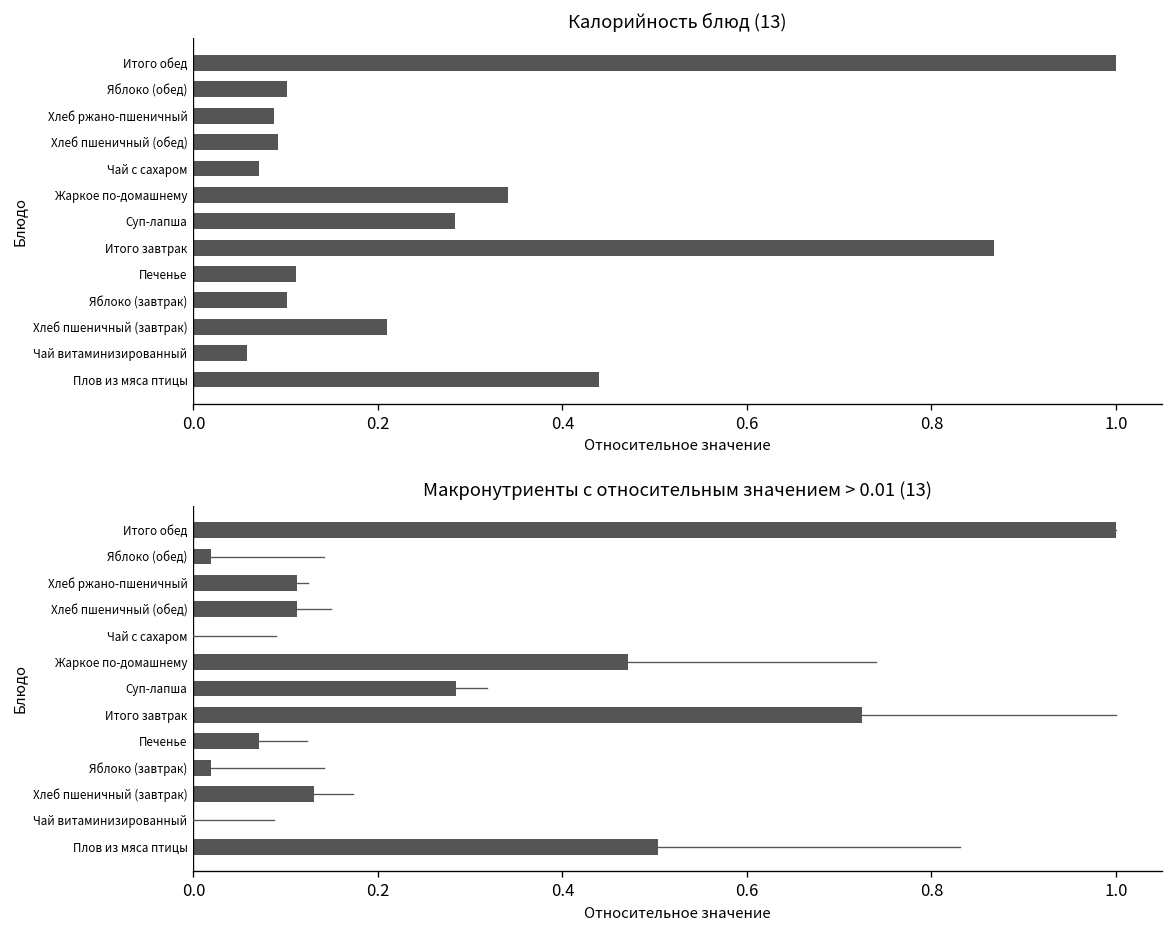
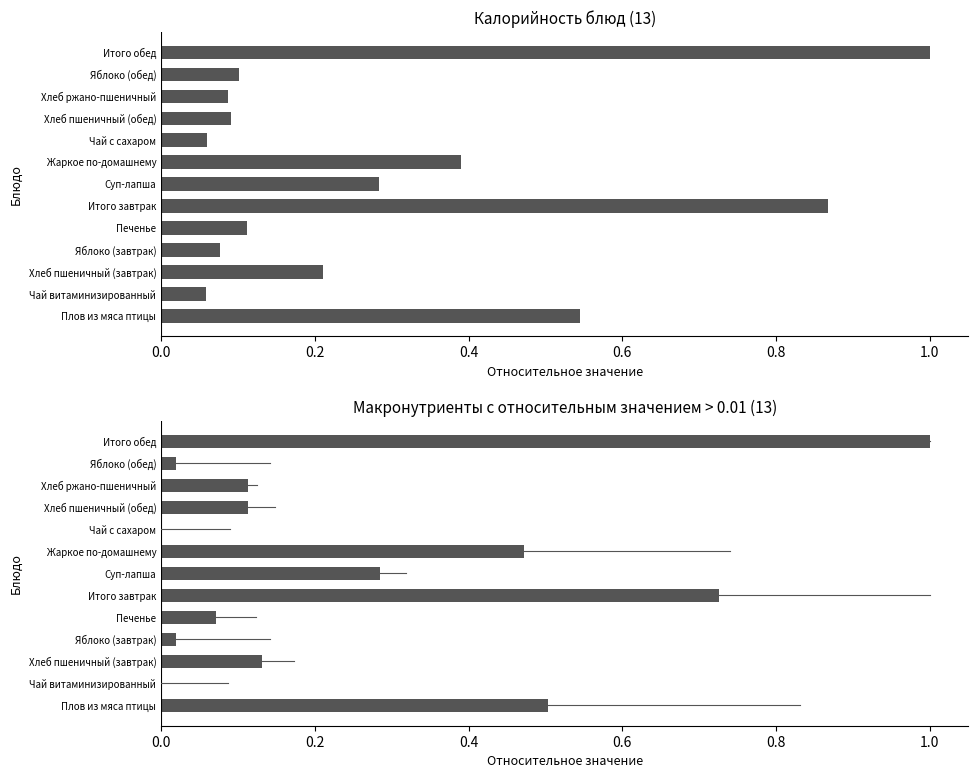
Калорийность блюд (13), Чай с сахаром: 0.07 -> 0.06
Калорийность блюд (13), Жаркое по-домашнему: 0.34 -> 0.39
Калорийность блюд (13), Яблоко (завтрак): 0.10 -> 0.08
Калорийность блюд (13), Плов из мяса птицы: 0.44 -> 0.54
